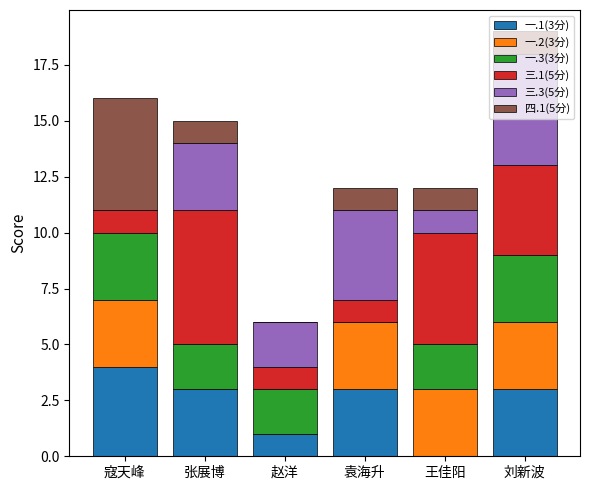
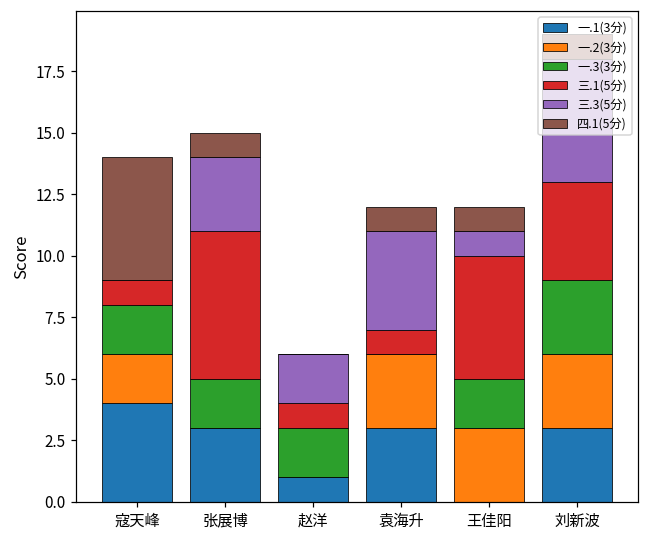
一.2(3分), 寇天峰: 3 -> 2
一.3(3分), 寇天峰: 3 -> 2
